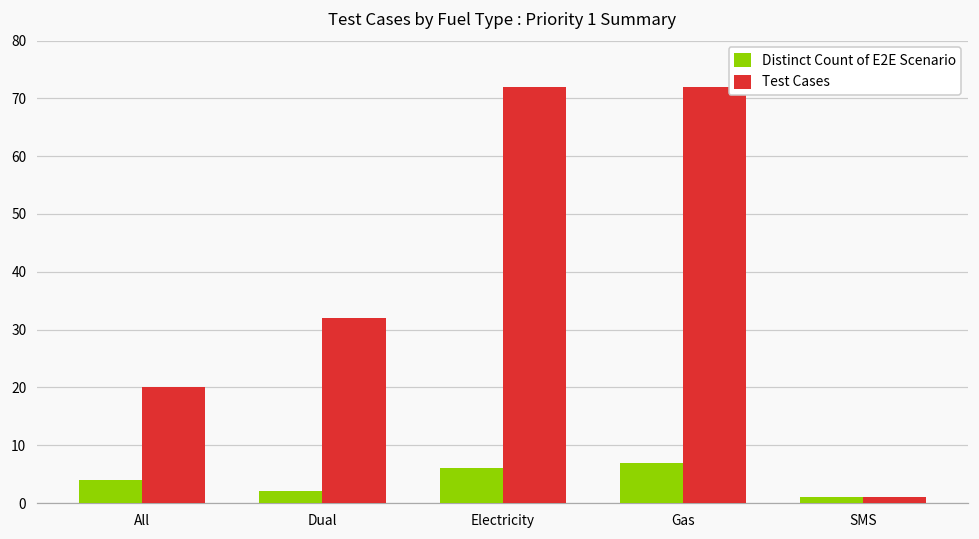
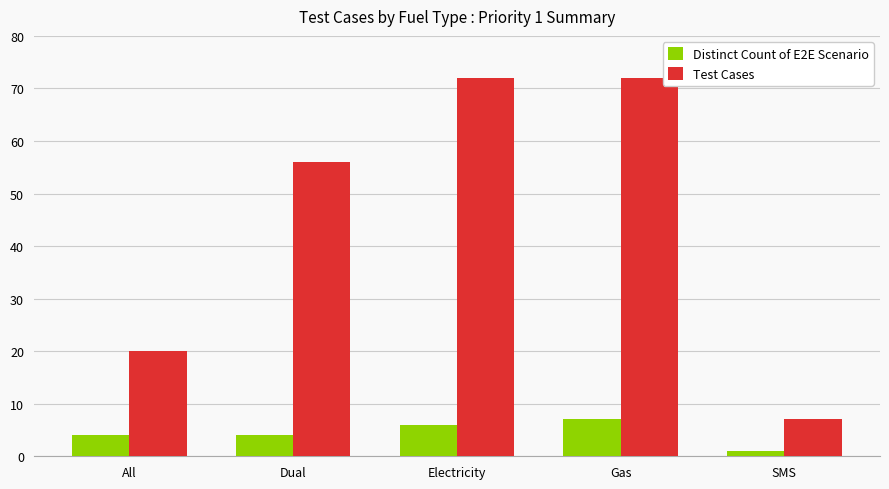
Distinct Count of E2E Scenario, Dual: 2 -> 4
Test Cases, Dual: 32 -> 56
Test Cases, SMS: 1 -> 7
